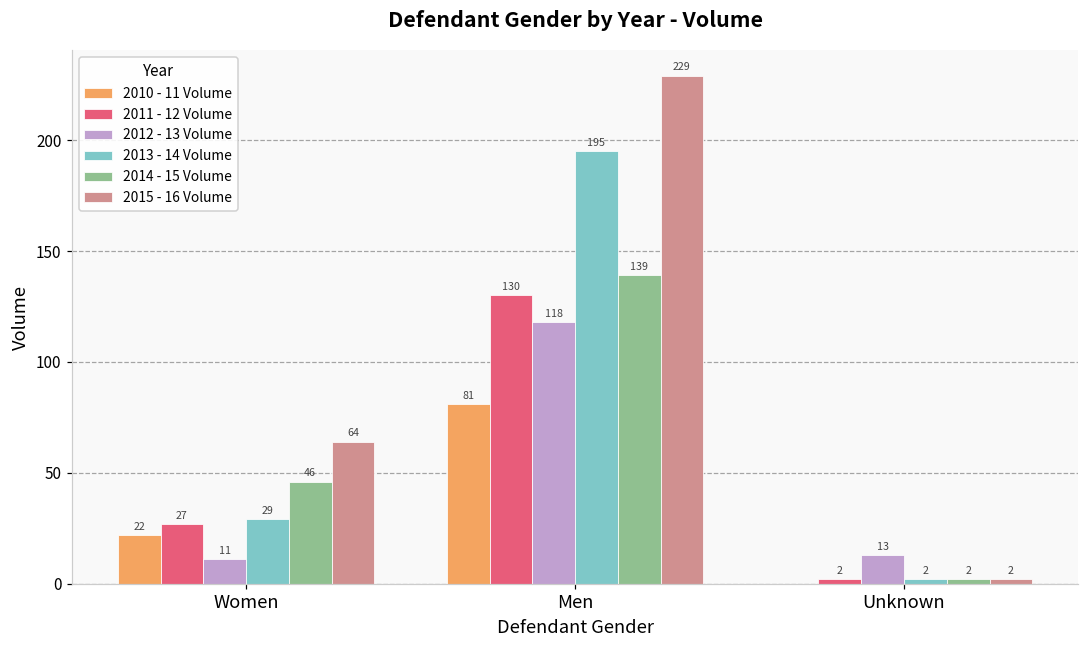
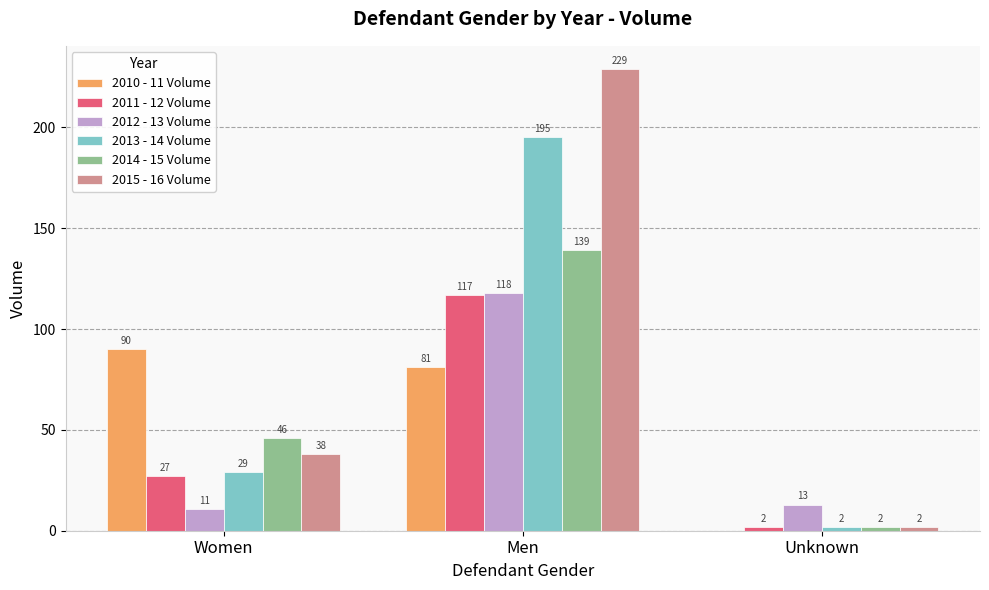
2010 - 11 Volume, Women: 22 -> 90
2015 - 16 Volume, Women: 64 -> 38
2011 - 12 Volume, Men: 130 -> 117
